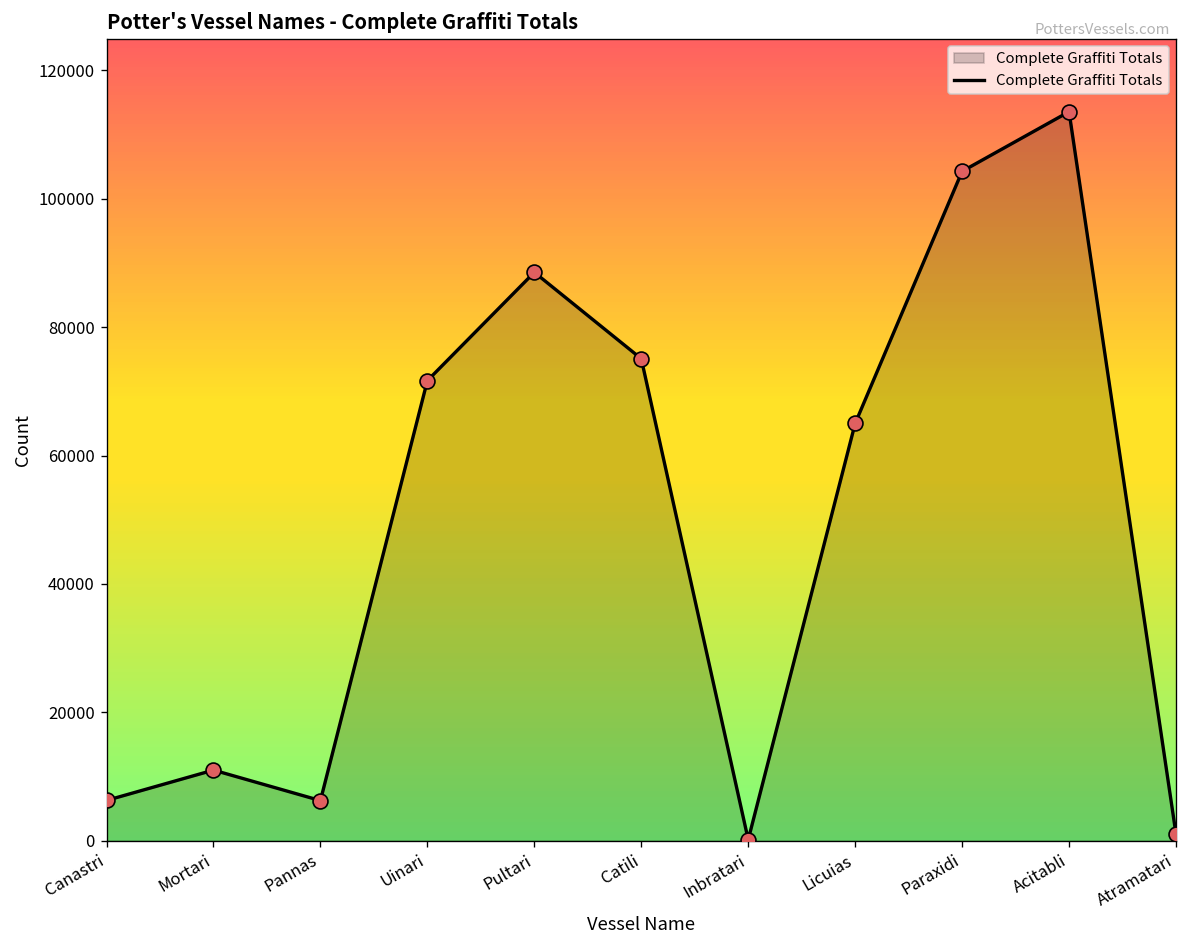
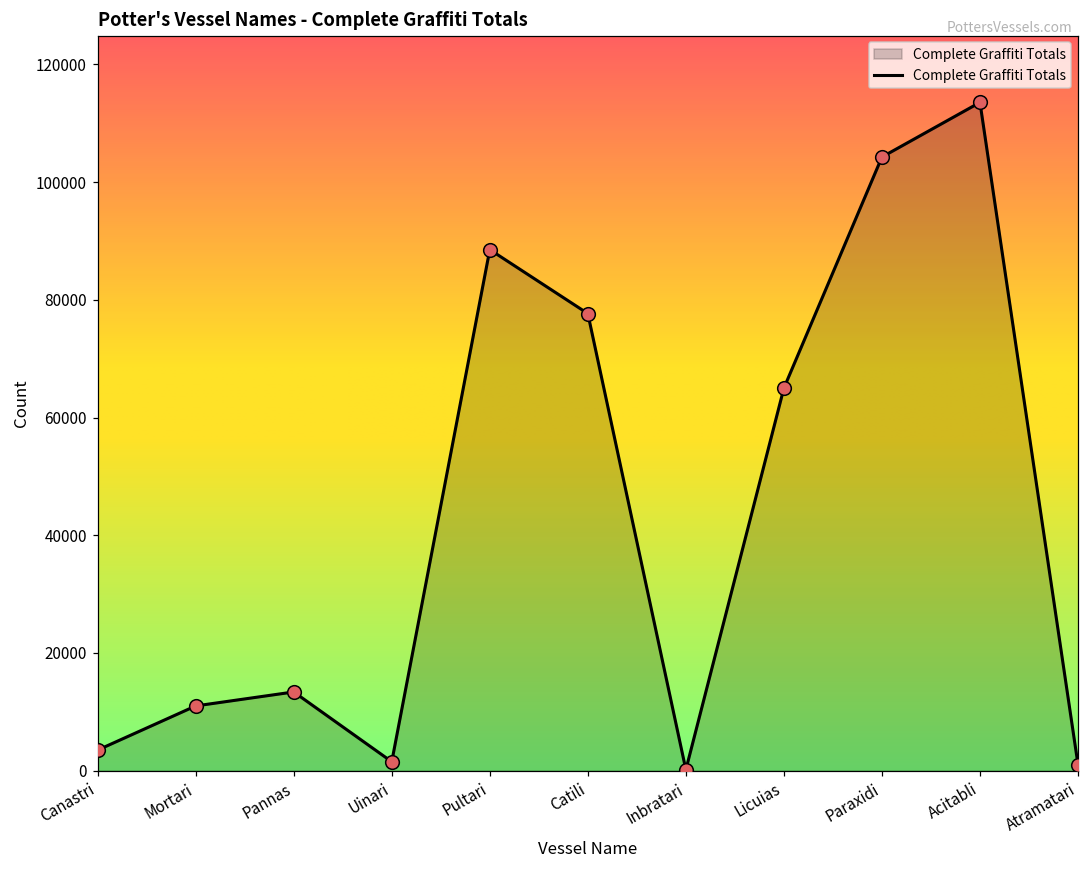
Canastri: 6000 -> 3000
Pannas: 6000 -> 13000
Uinari: 72000 -> 2000
Catili: 75000 -> 78000
